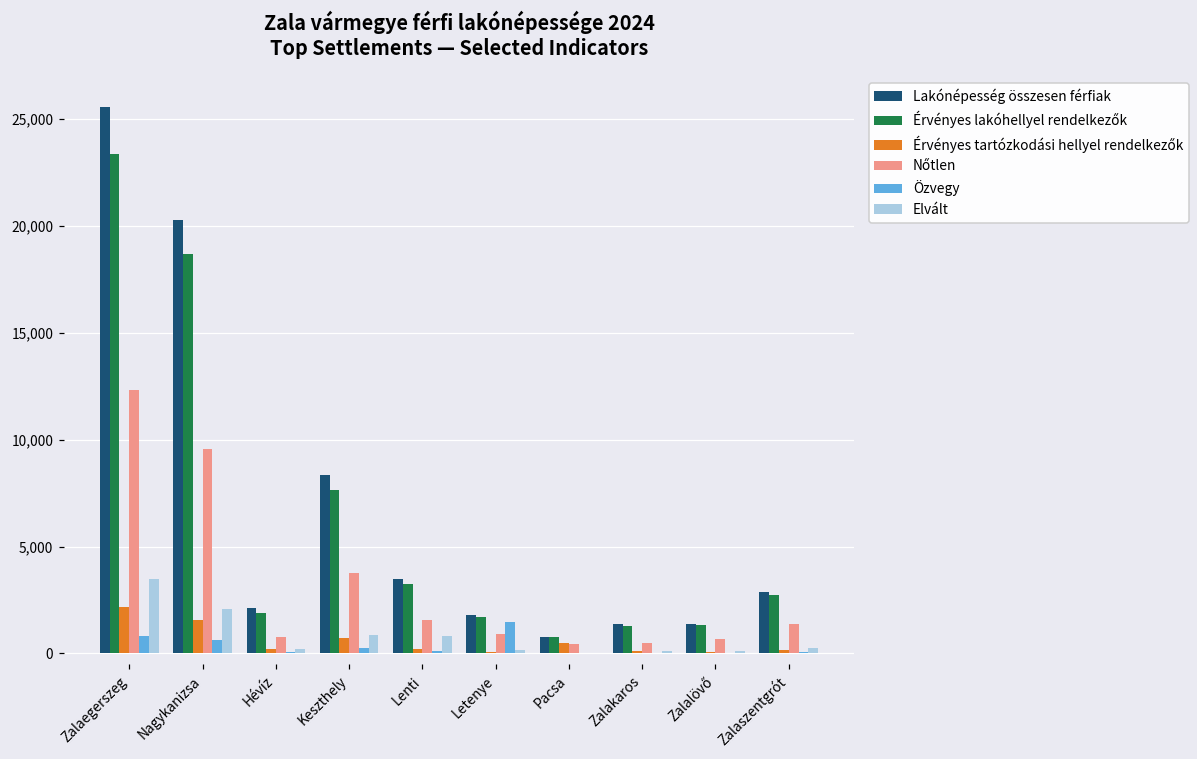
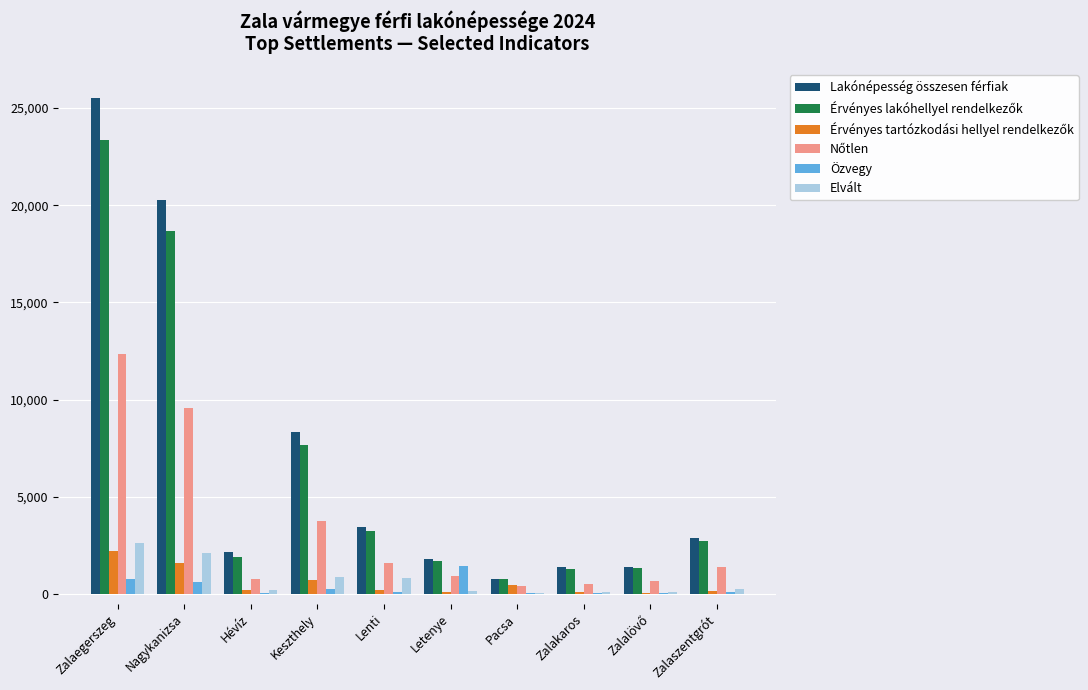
Elvált, Zalaegerszeg: 3,500 -> 2,600
